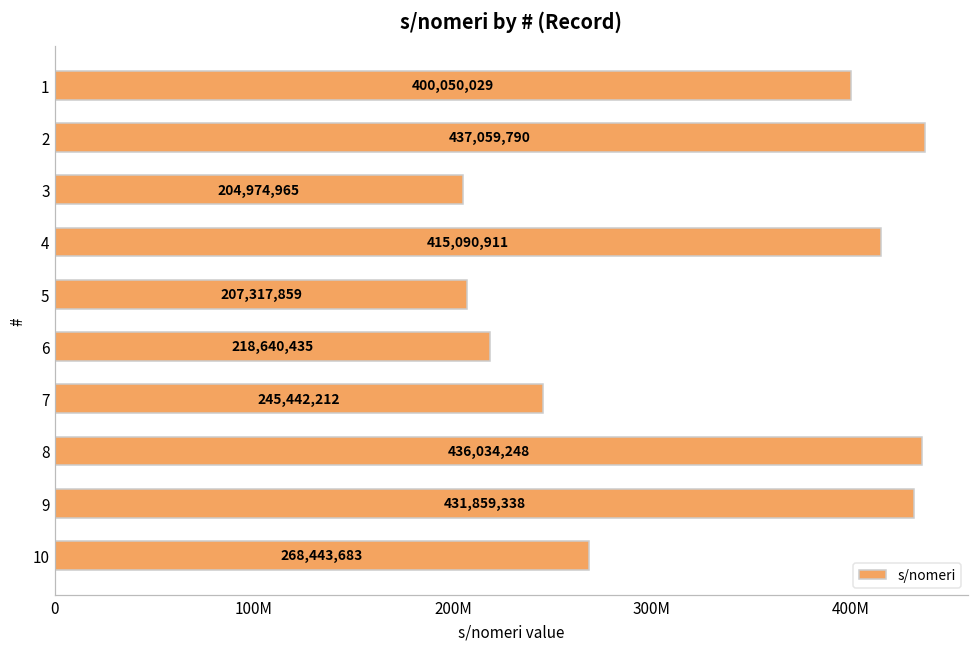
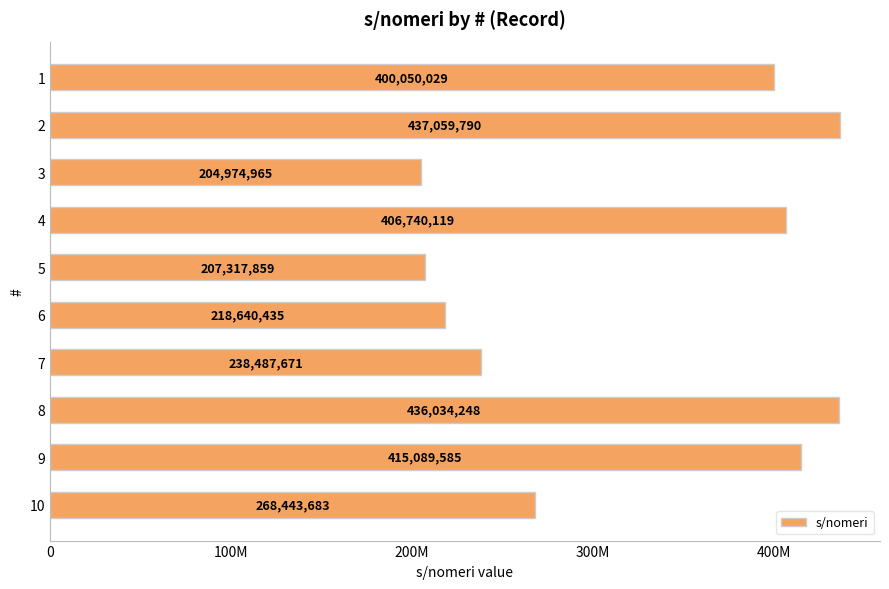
4: 415,090,911 -> 406,740,119
7: 245,442,212 -> 238,487,671
9: 431,859,338 -> 415,089,585
